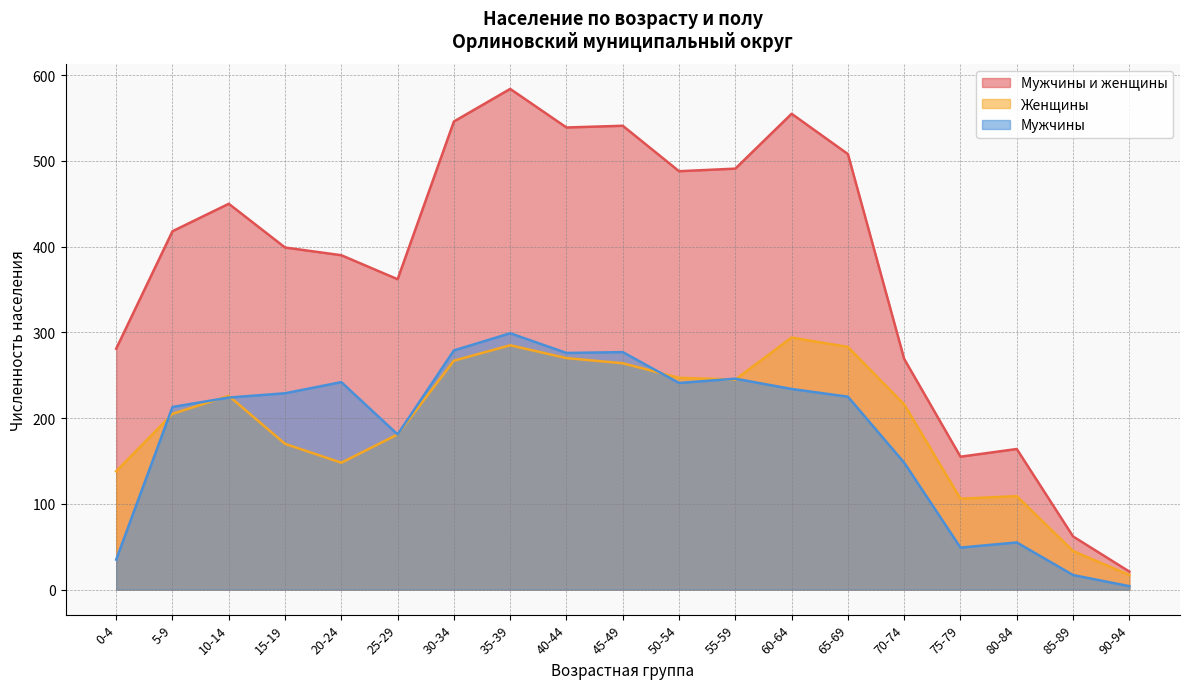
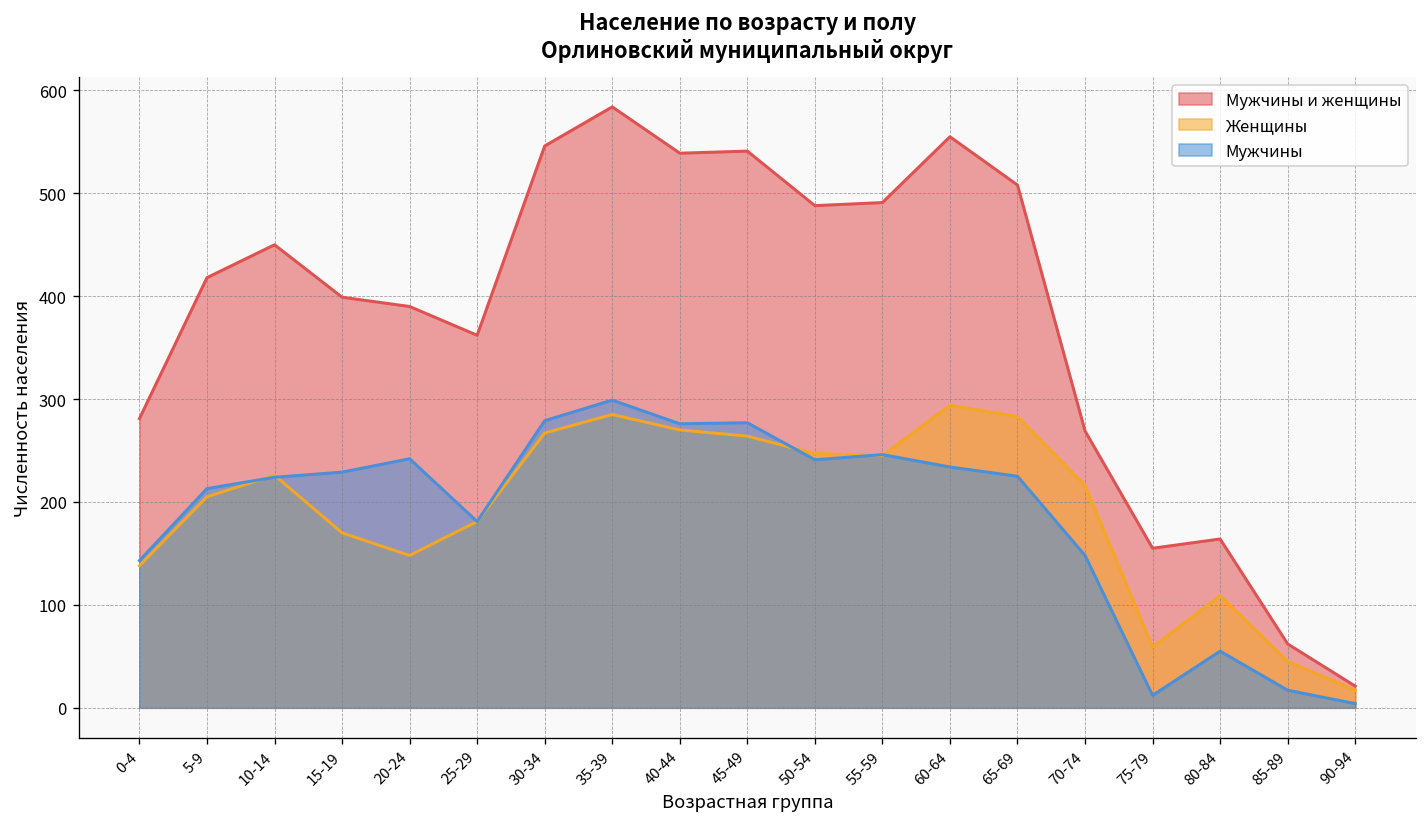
Мужчины, 0-4: 40 -> 140
Женщины, 75-79: 110 -> 60
Мужчины, 75-79: 50 -> 10
